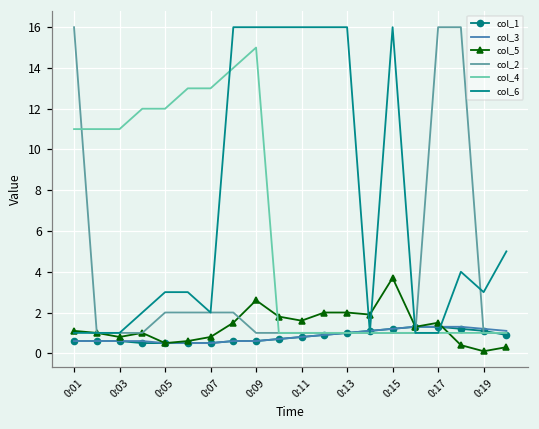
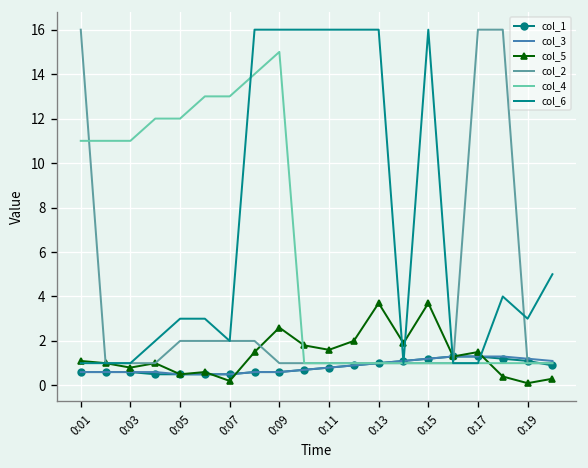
col_5, 0:07: 0.8 -> 0.2
col_5, 0:13: 2.0 -> 3.7
